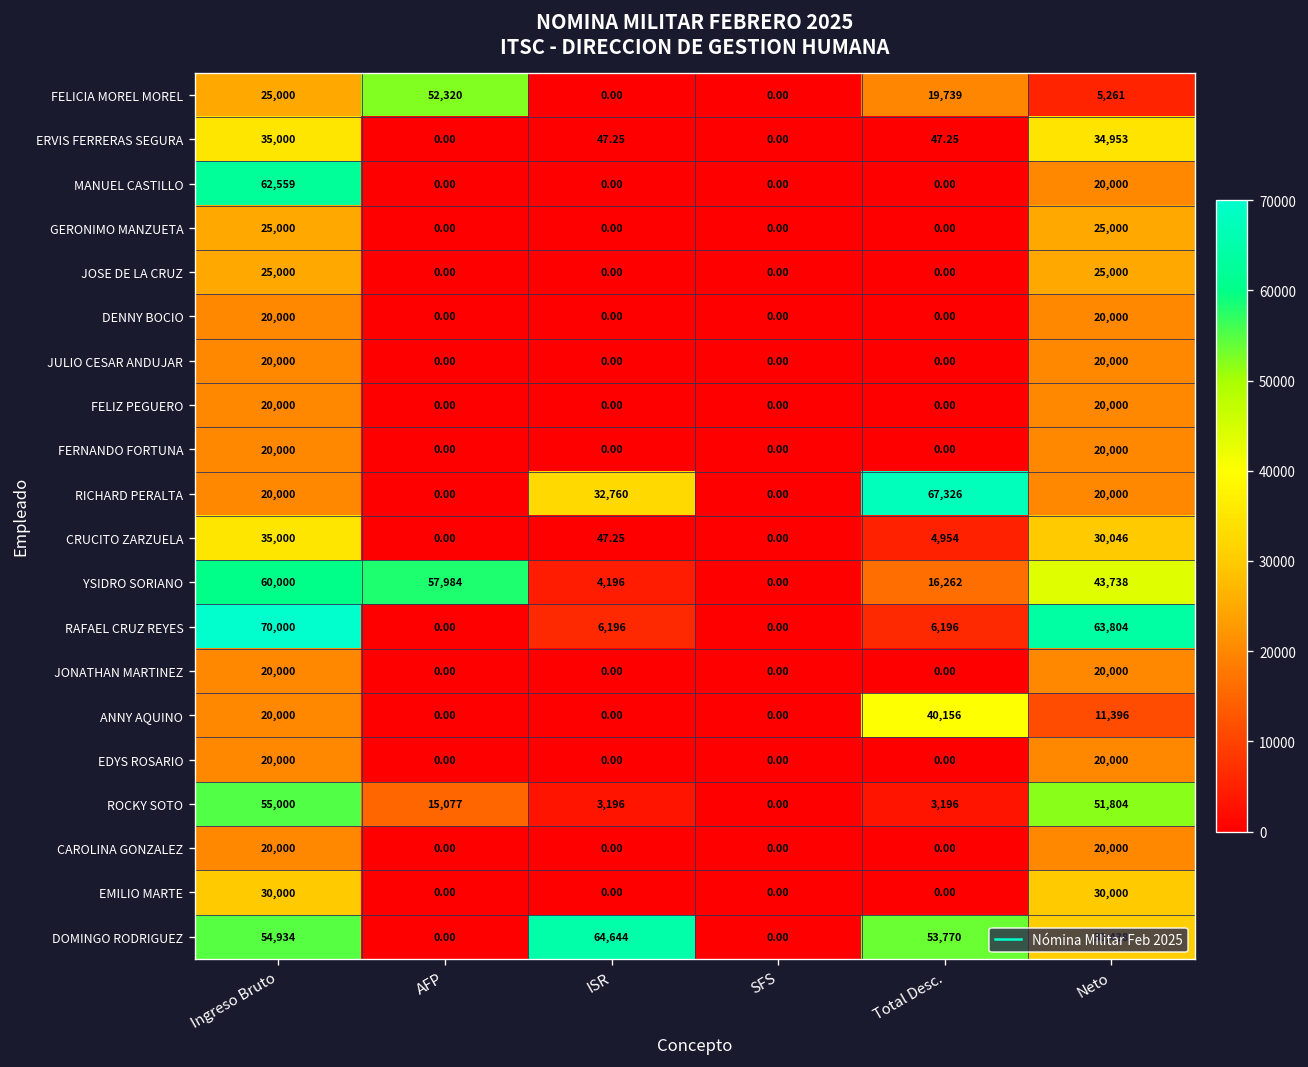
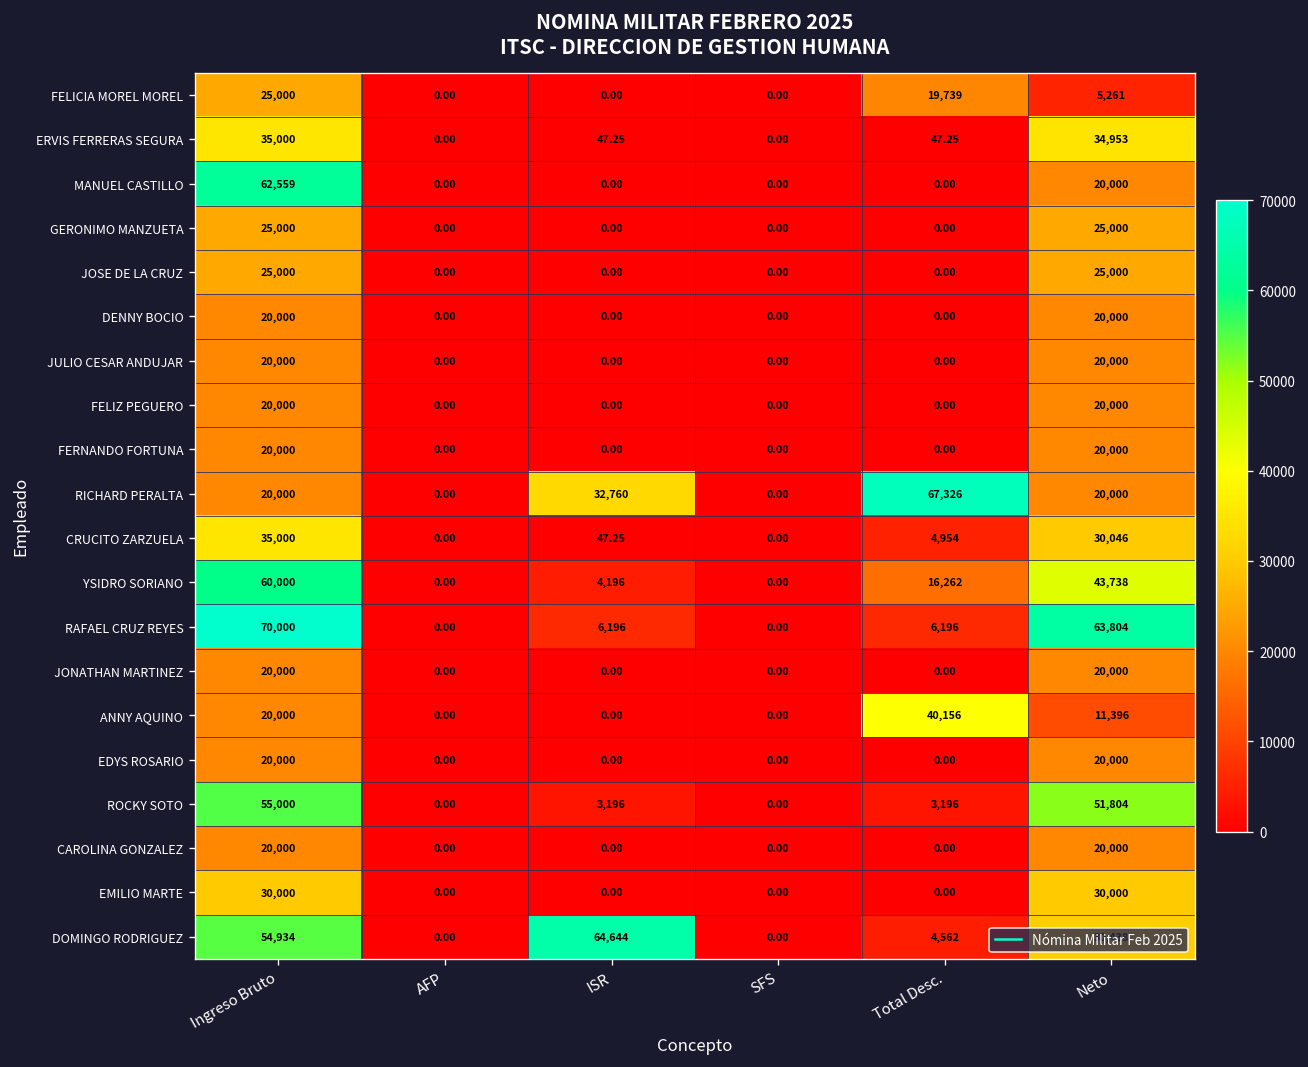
FELICIA MOREL MOREL, AFP: 52,320 -> 0.00
YSIDRO SORIANO, AFP: 57,984 -> 0.00
ROCKY SOTO, AFP: 15,077 -> 0.00
DOMINGO RODRIGUEZ, Total Desc.: 53,770 -> 4,562
